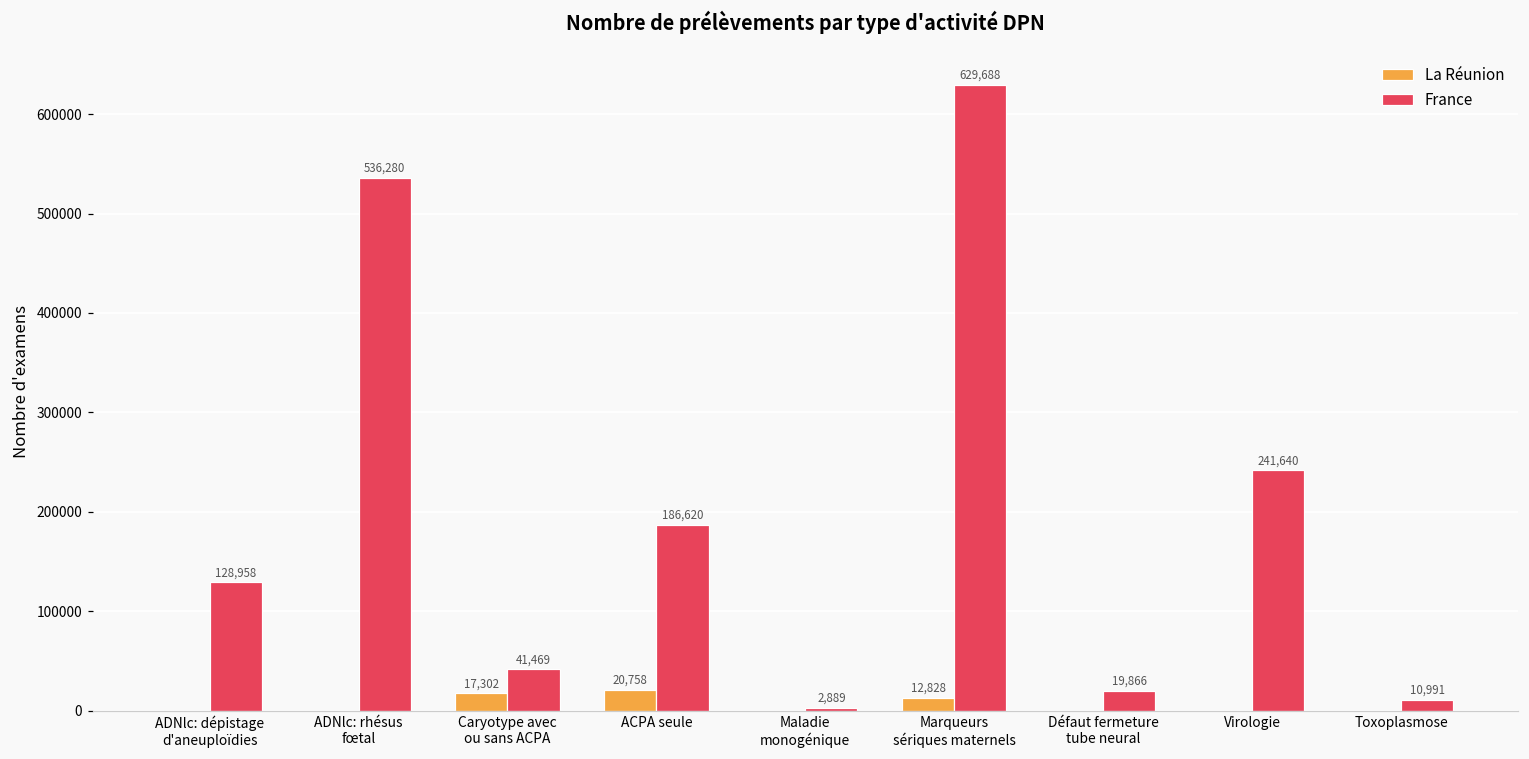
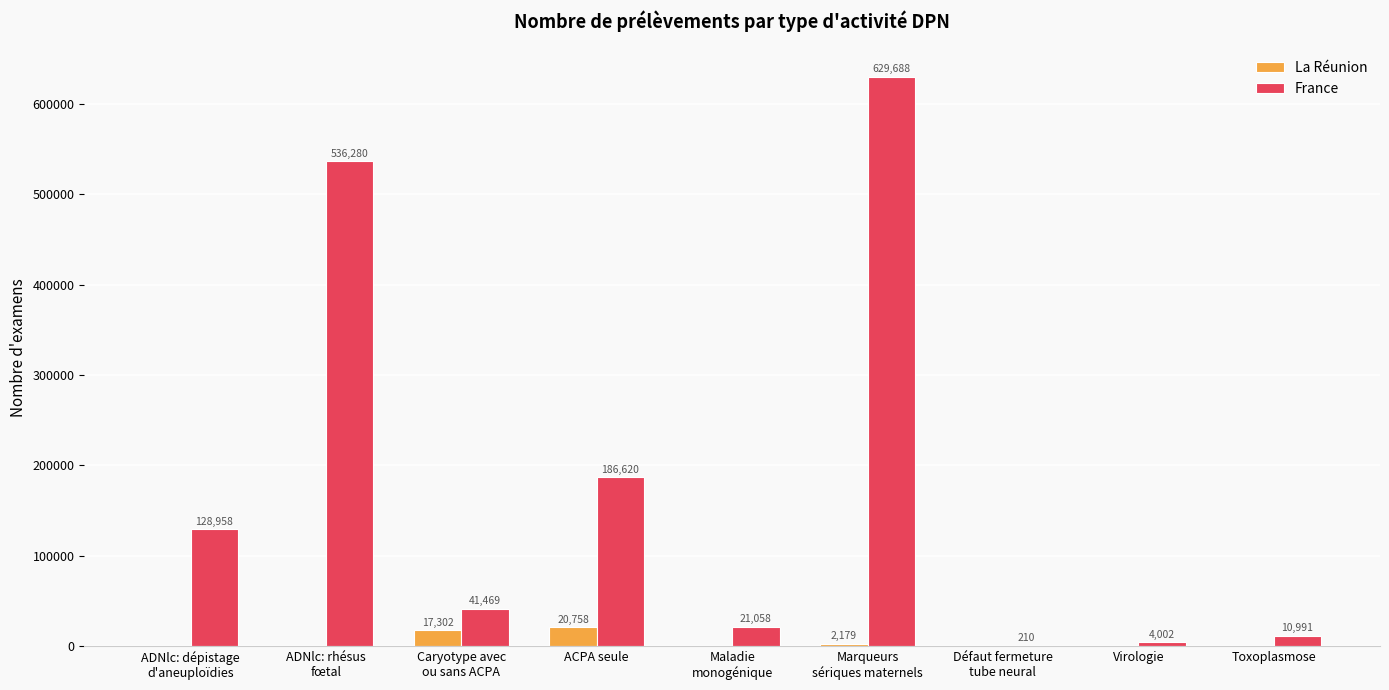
France, Maladie monogénique: 2,889 -> 21,058
La Réunion, Marqueurs sériques maternels: 12,828 -> 2,179
France, Défaut fermeture tube neural: 19,866 -> 210
France, Virologie: 241,640 -> 4,002
